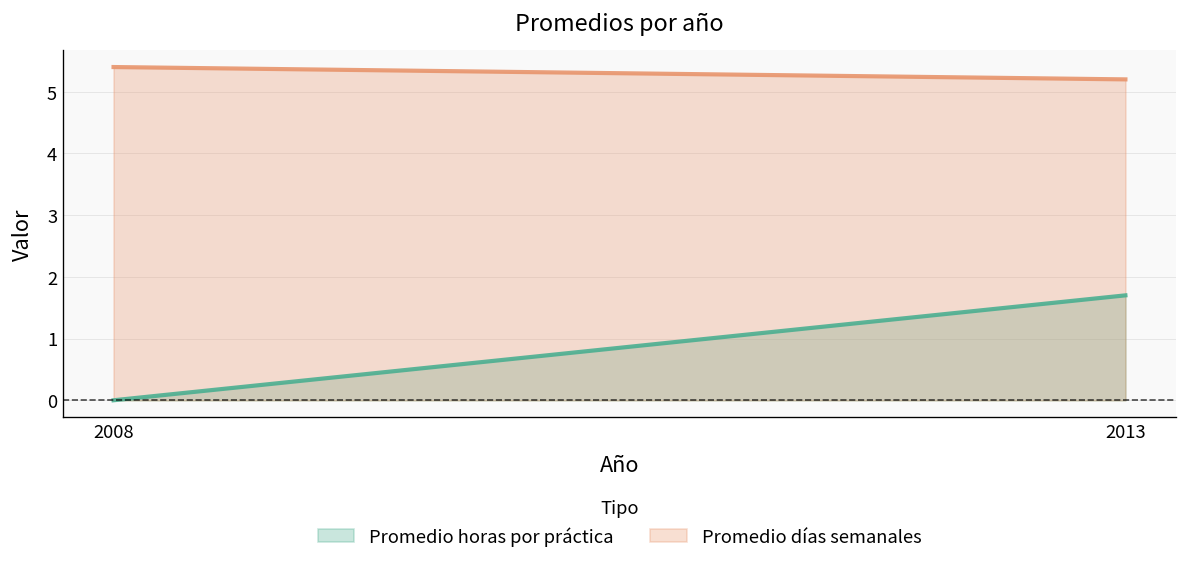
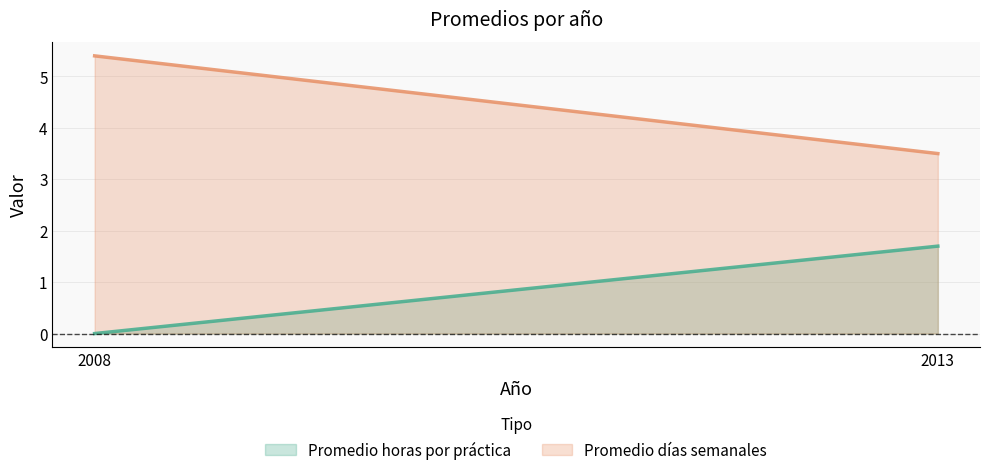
Promedio días semanales, 2013: 5.2 -> 3.5
